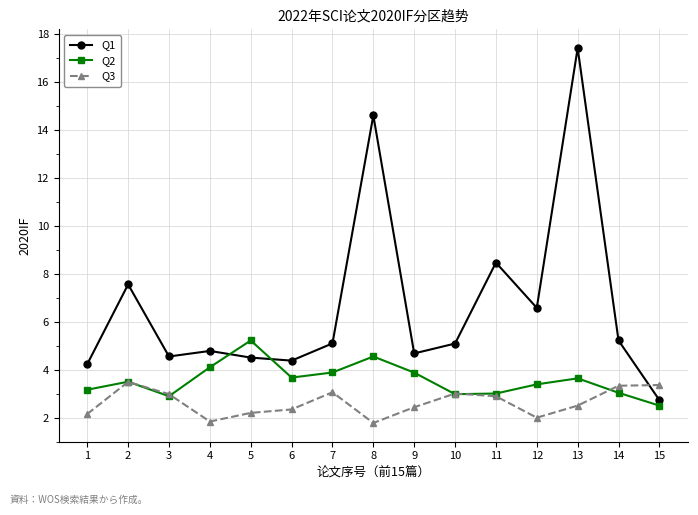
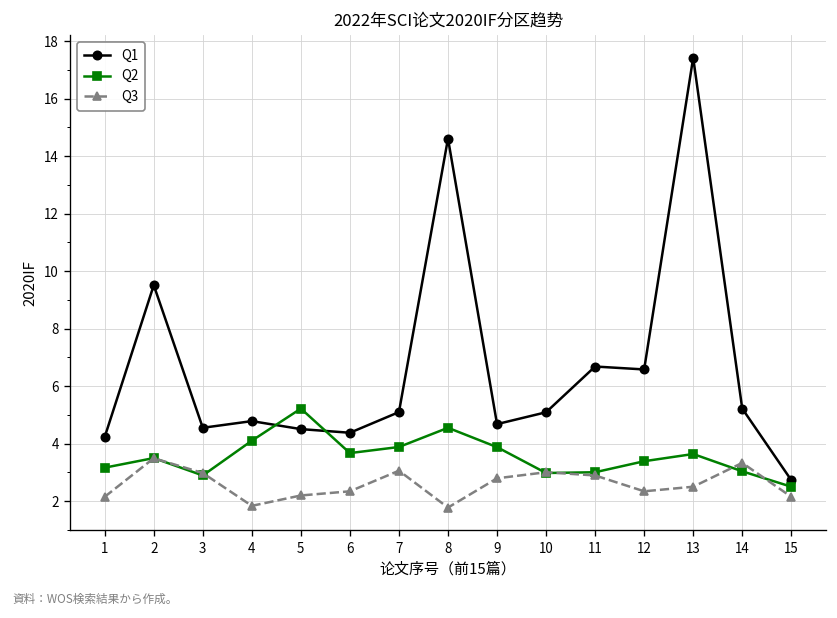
Q1, 2: 7.6 -> 9.5
Q3, 9: 2.4 -> 2.8
Q1, 11: 8.5 -> 6.7
Q3, 12: 2.0 -> 2.3
Q3, 15: 3.4 -> 2.2
